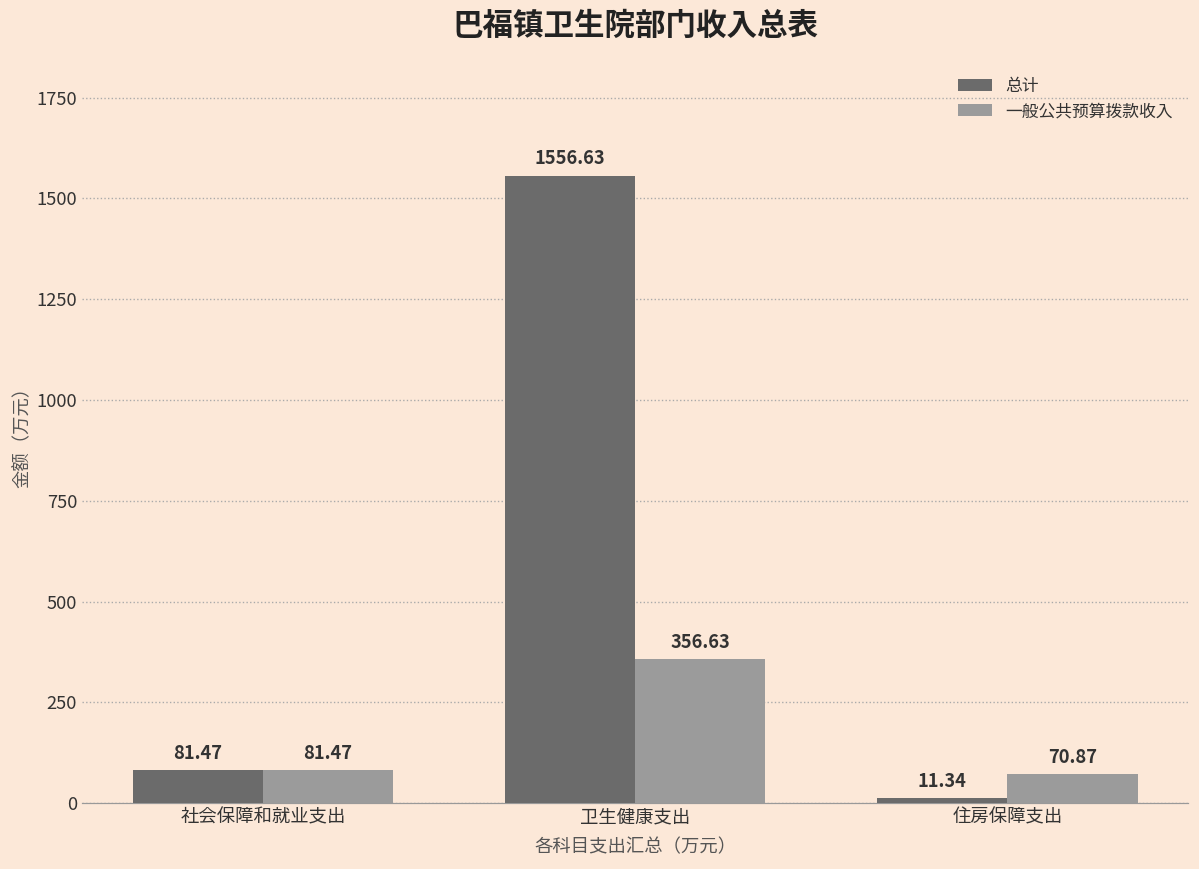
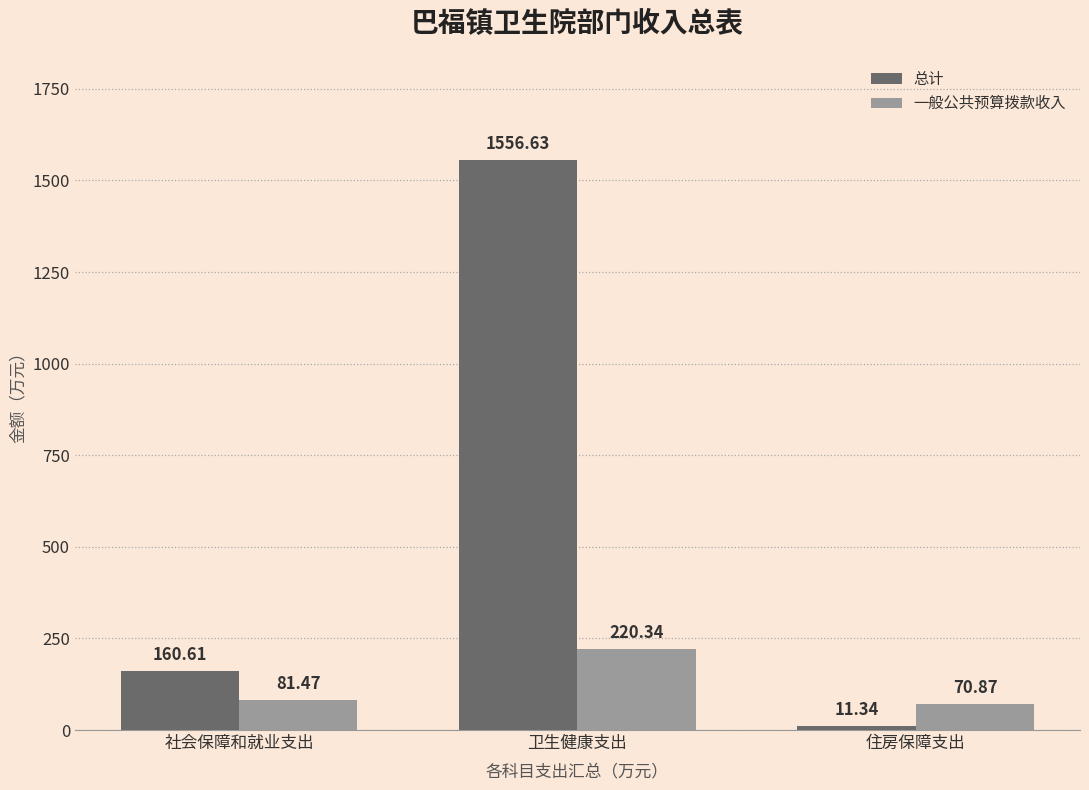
总计, 社会保障和就业支出: 81.47 -> 160.61
一般公共预算拨款收入, 卫生健康支出: 356.63 -> 220.34
